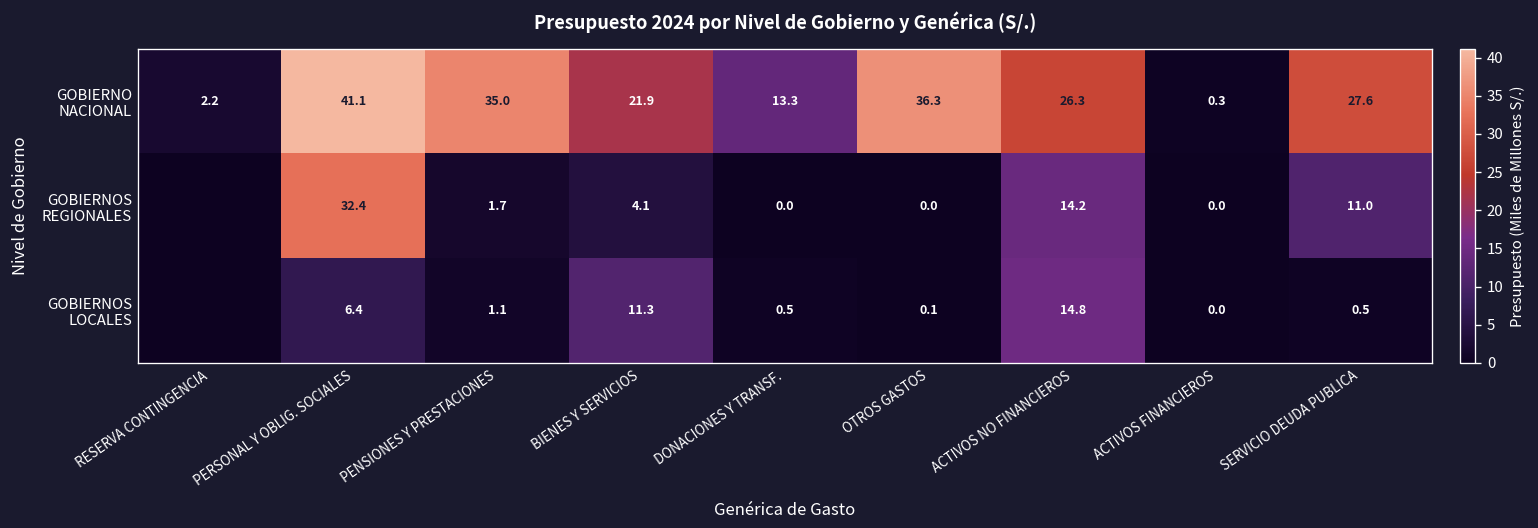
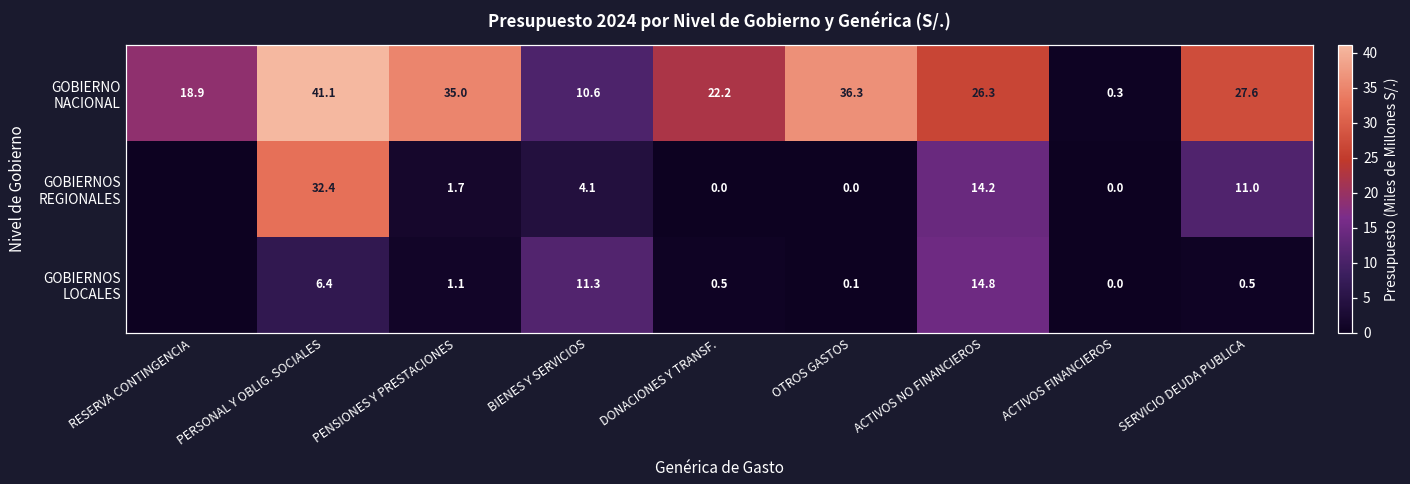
GOBIERNO NACIONAL, RESERVA CONTINGENCIA: 2.2 -> 18.9
GOBIERNO NACIONAL, BIENES Y SERVICIOS: 21.9 -> 10.6
GOBIERNO NACIONAL, DONACIONES Y TRANSF.: 13.3 -> 22.2
